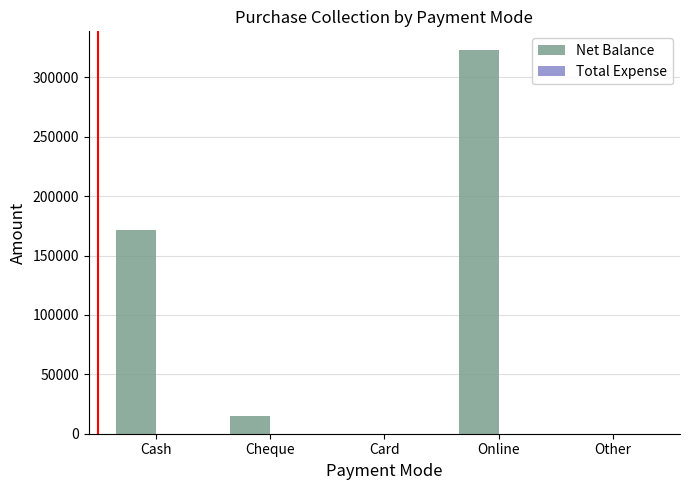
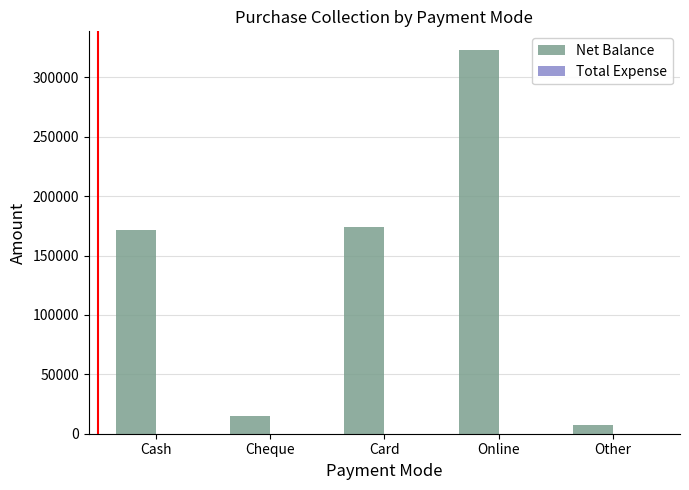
Net Balance, Card: 0 -> 174000
Net Balance, Other: 0 -> 8000
